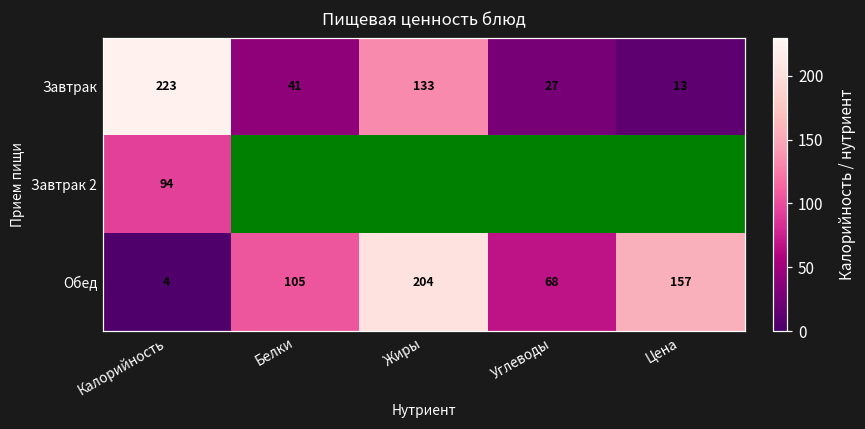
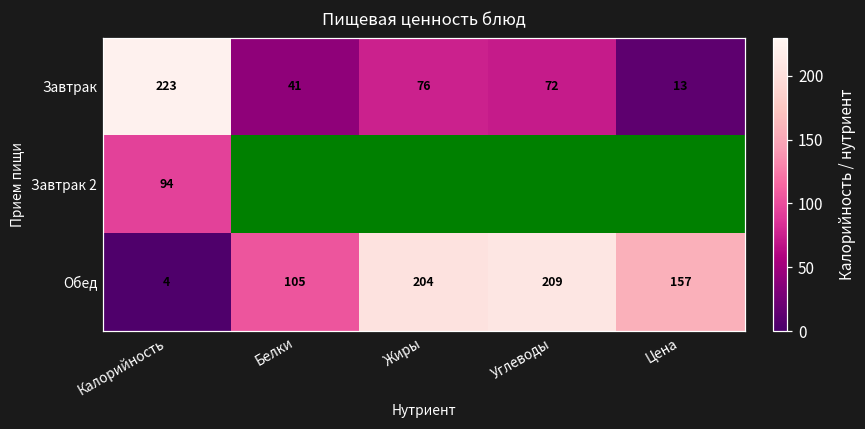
Завтрак, Жиры: 133 -> 76
Завтрак, Углеводы: 27 -> 72
Обед, Углеводы: 68 -> 209
